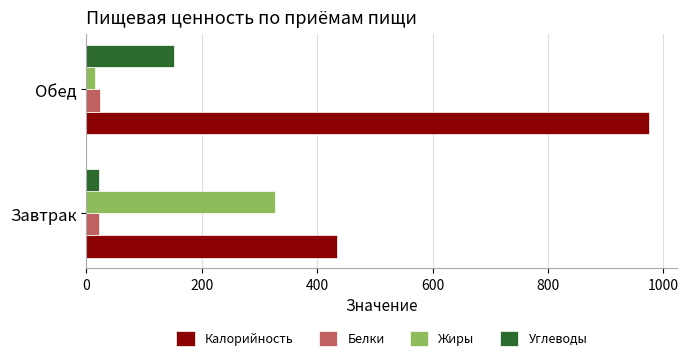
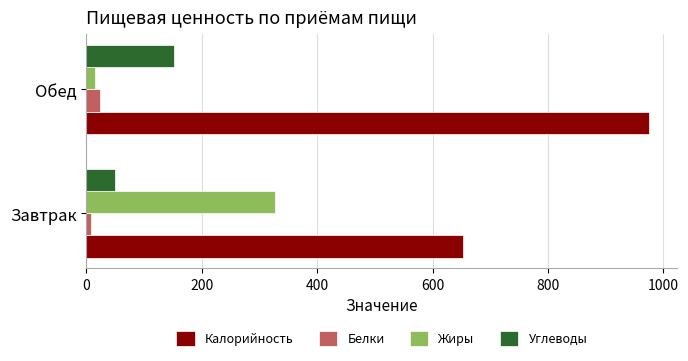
Углеводы, Завтрак: 20 -> 50
Белки, Завтрак: 20 -> 10
Калорийность, Завтрак: 440 -> 650
